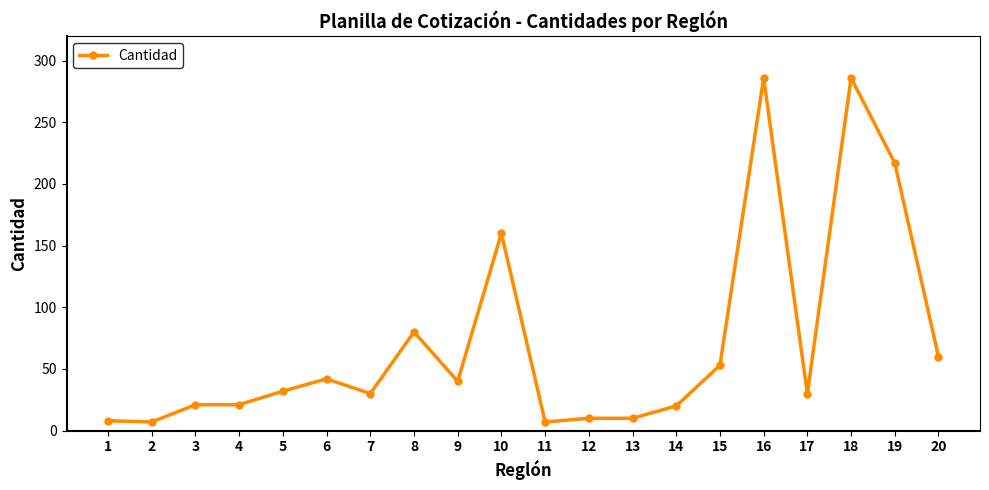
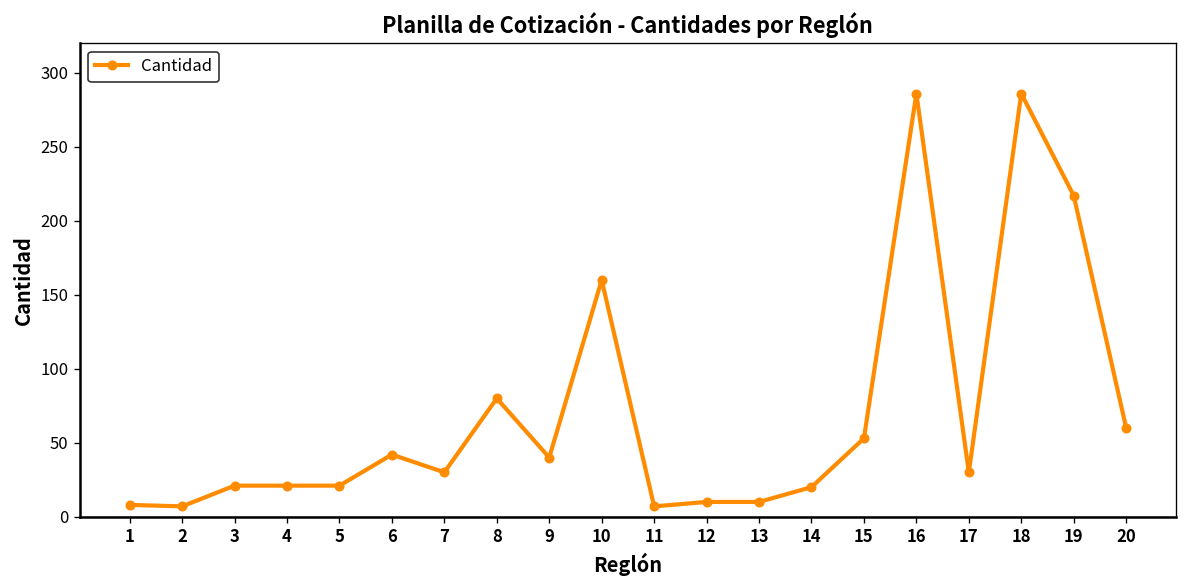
5: 32 -> 21
